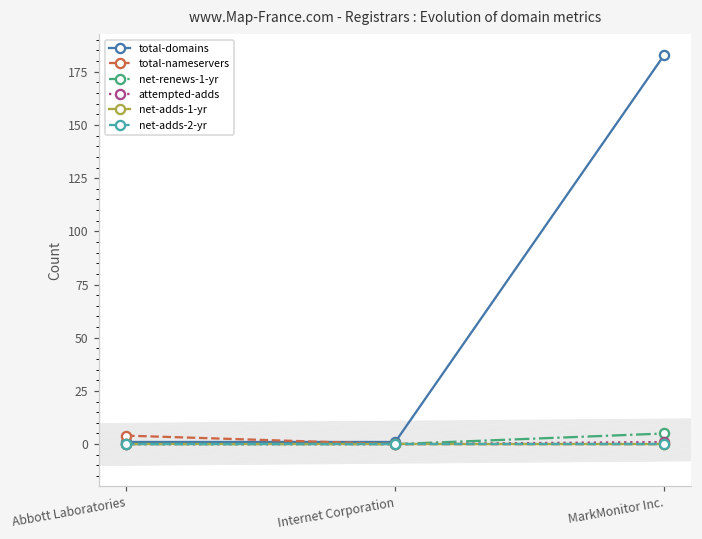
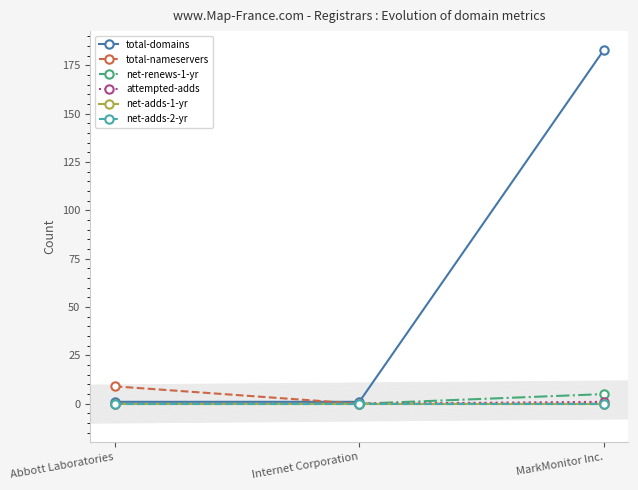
total-nameservers, Abbott Laboratories: 4 -> 9
